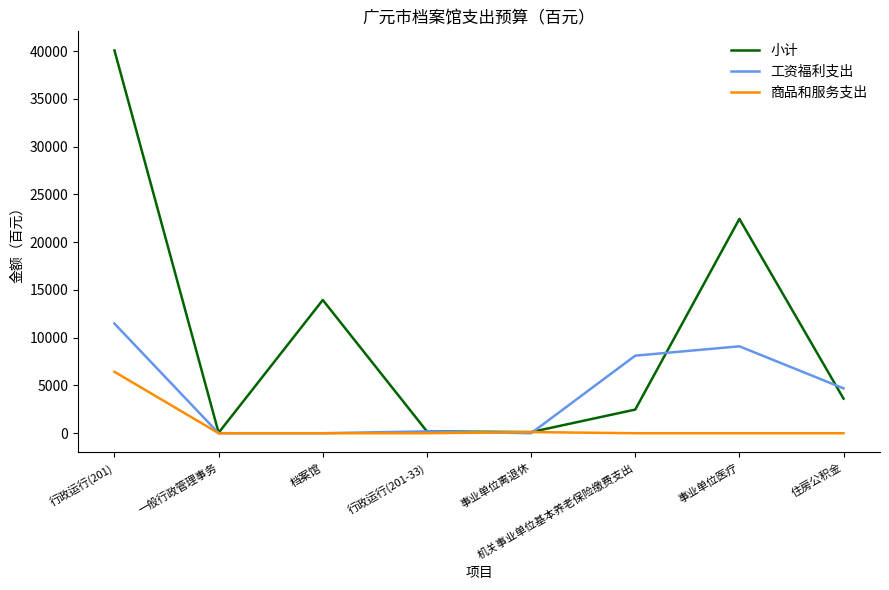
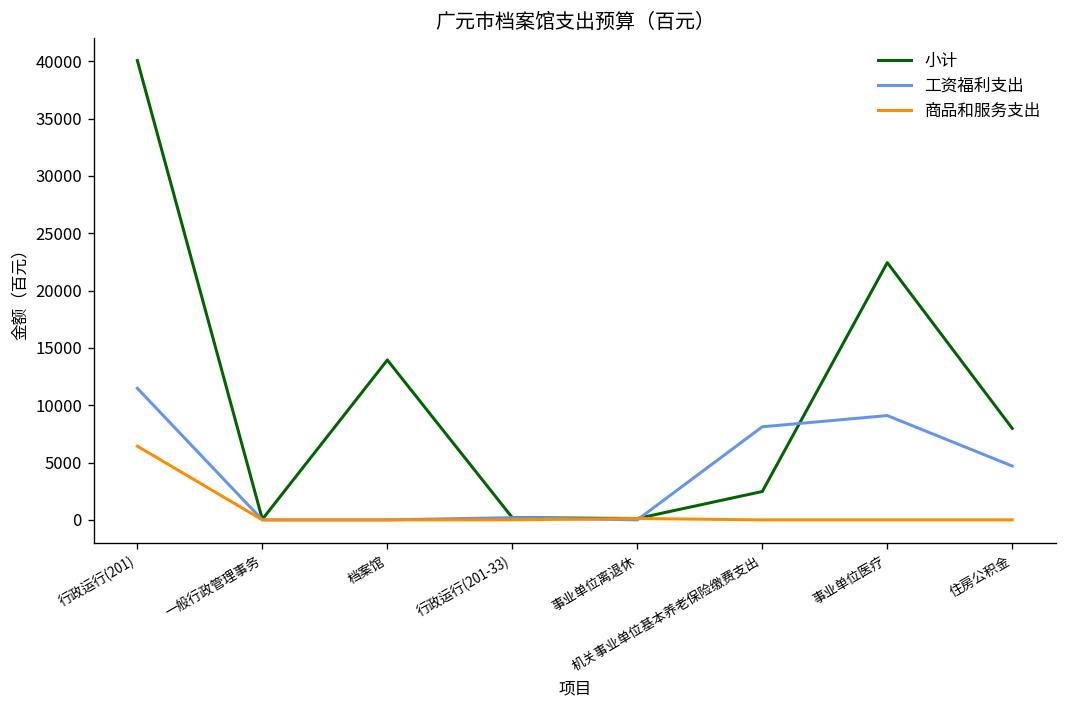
小计, 住房公积金: 4000 -> 8000
